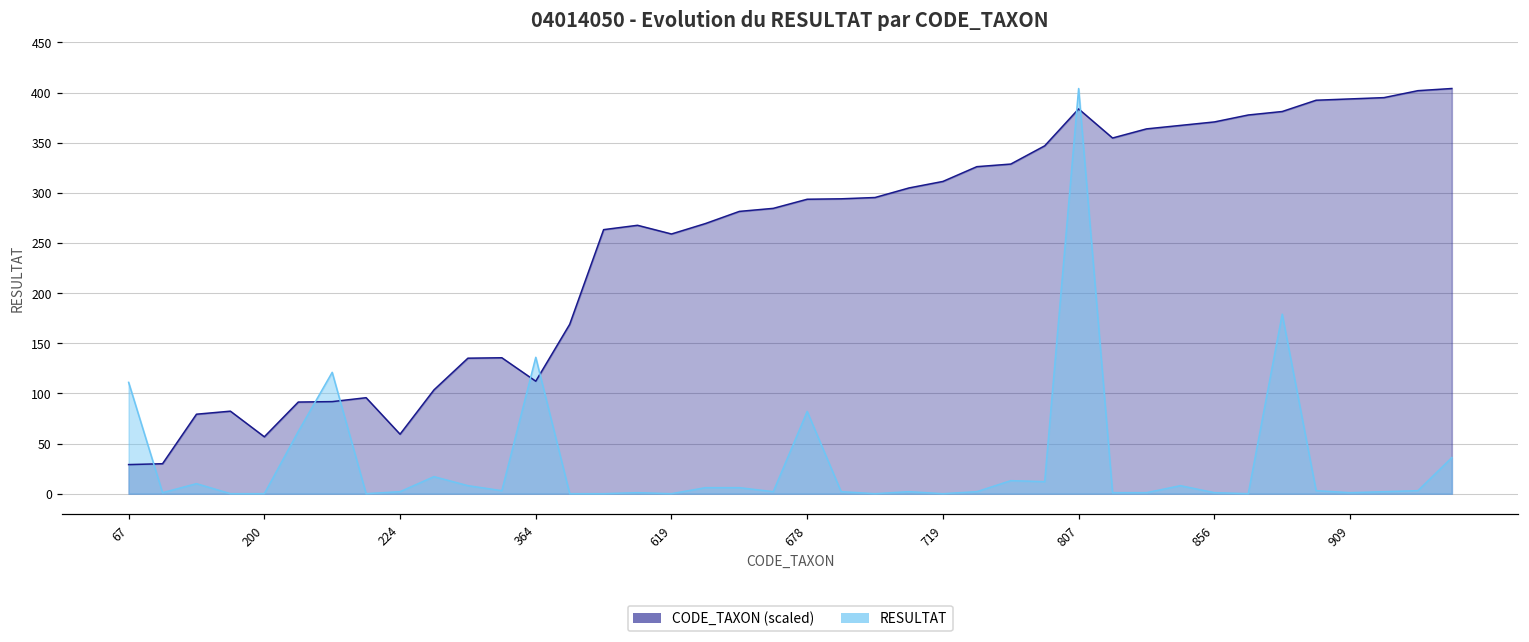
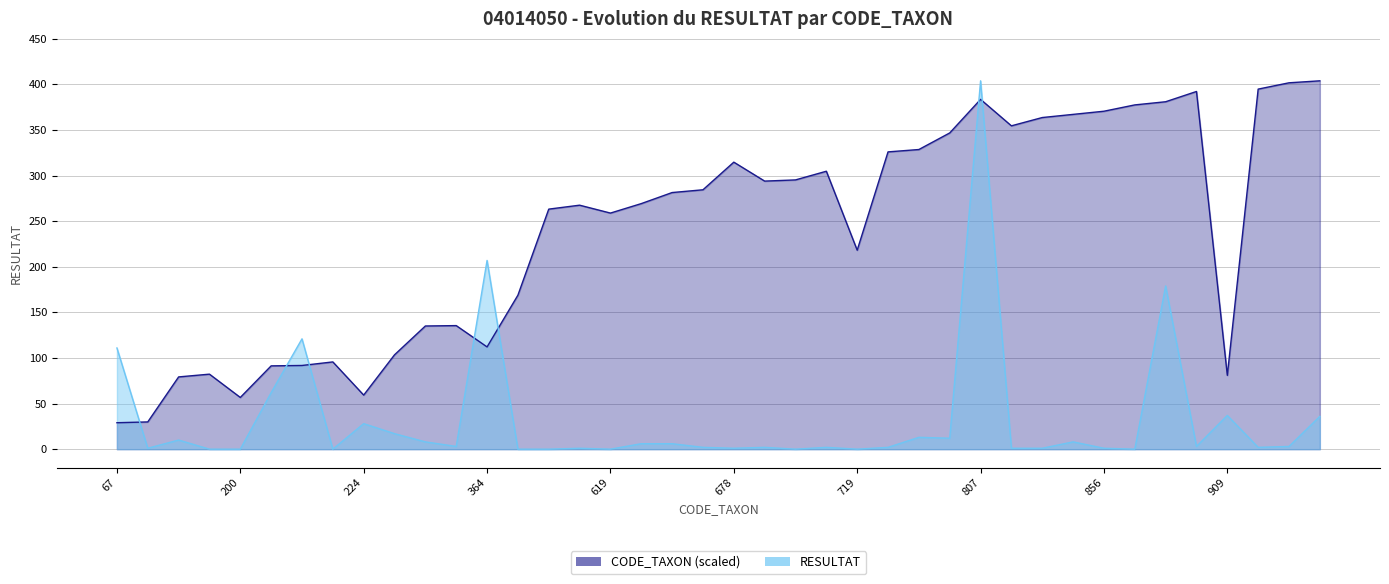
RESULTAT, 224: 0 -> 30
RESULTAT, 364: 140 -> 210
CODE_TAXON (scaled), 678: 290 -> 310
RESULTAT, 678: 80 -> 0
CODE_TAXON (scaled), 719: 310 -> 220
CODE_TAXON (scaled), 909: 390 -> 80
RESULTAT, 909: 0 -> 40
